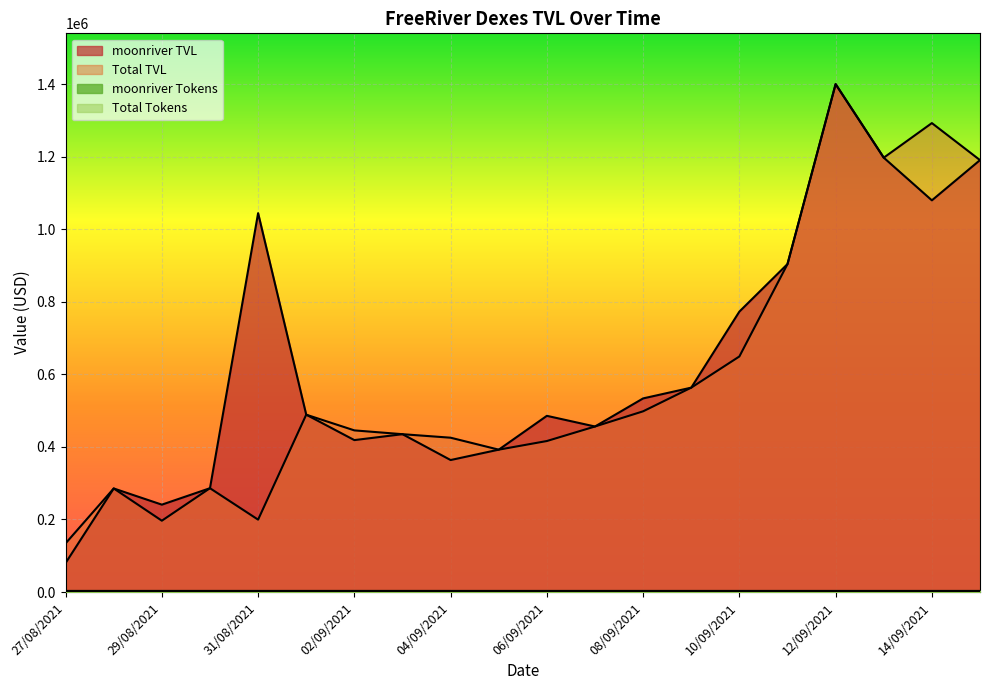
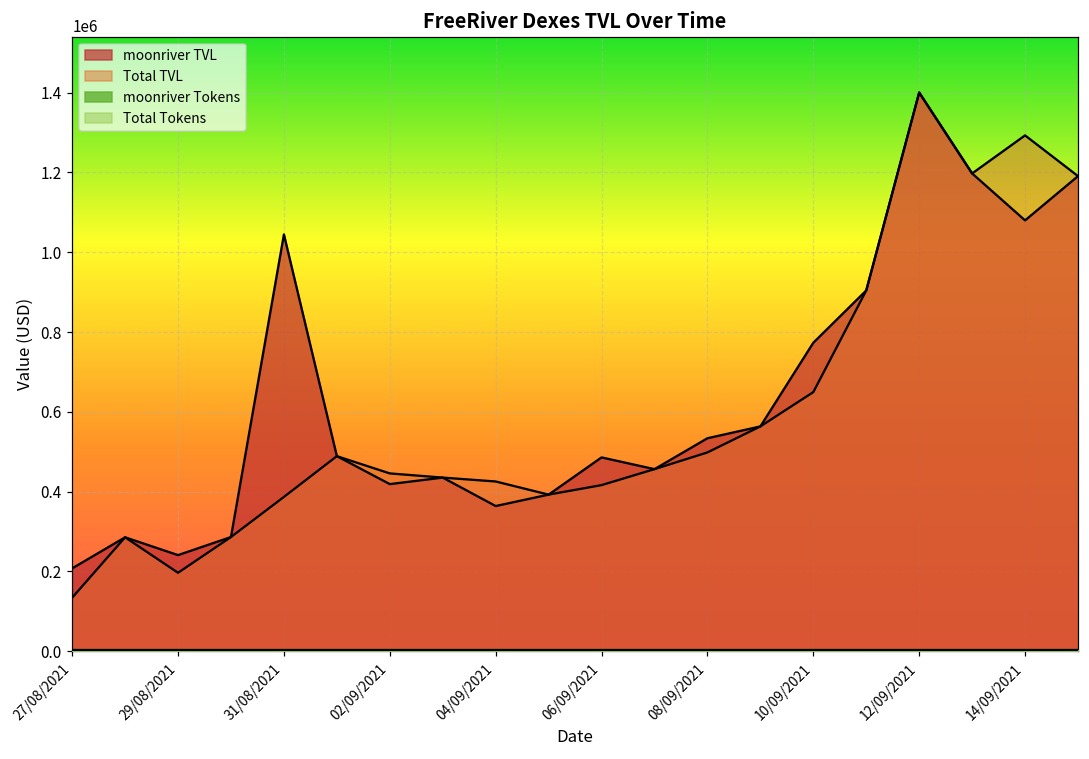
moonriver TVL, 27/08/2021: 80000 -> 210000
Total TVL, 31/08/2021: 200000 -> 390000
